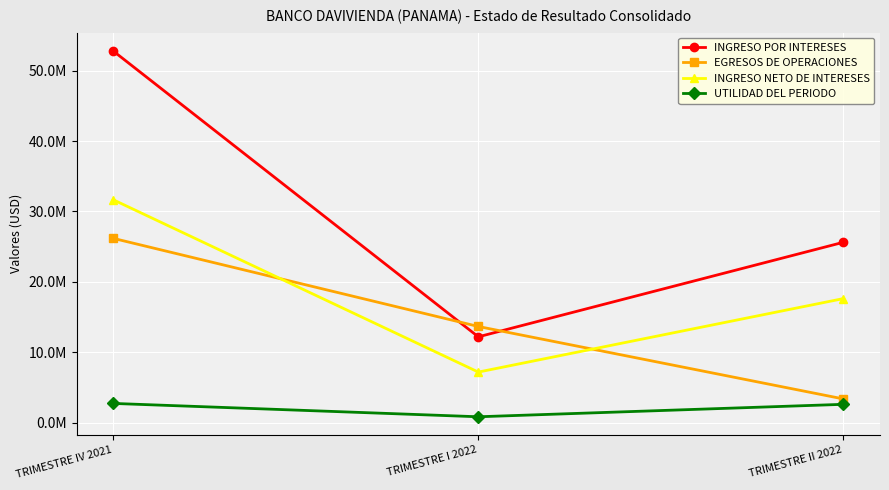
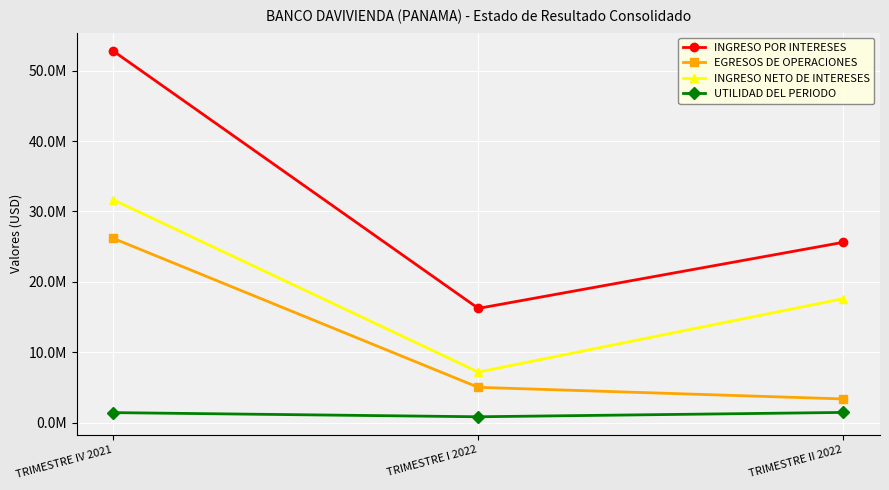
UTILIDAD DEL PERIODO, TRIMESTRE IV 2021: 3000000 -> 1000000
INGRESO POR INTERESES, TRIMESTRE I 2022: 12000000 -> 16000000
EGRESOS DE OPERACIONES, TRIMESTRE I 2022: 14000000 -> 5000000
UTILIDAD DEL PERIODO, TRIMESTRE II 2022: 3000000 -> 1000000
